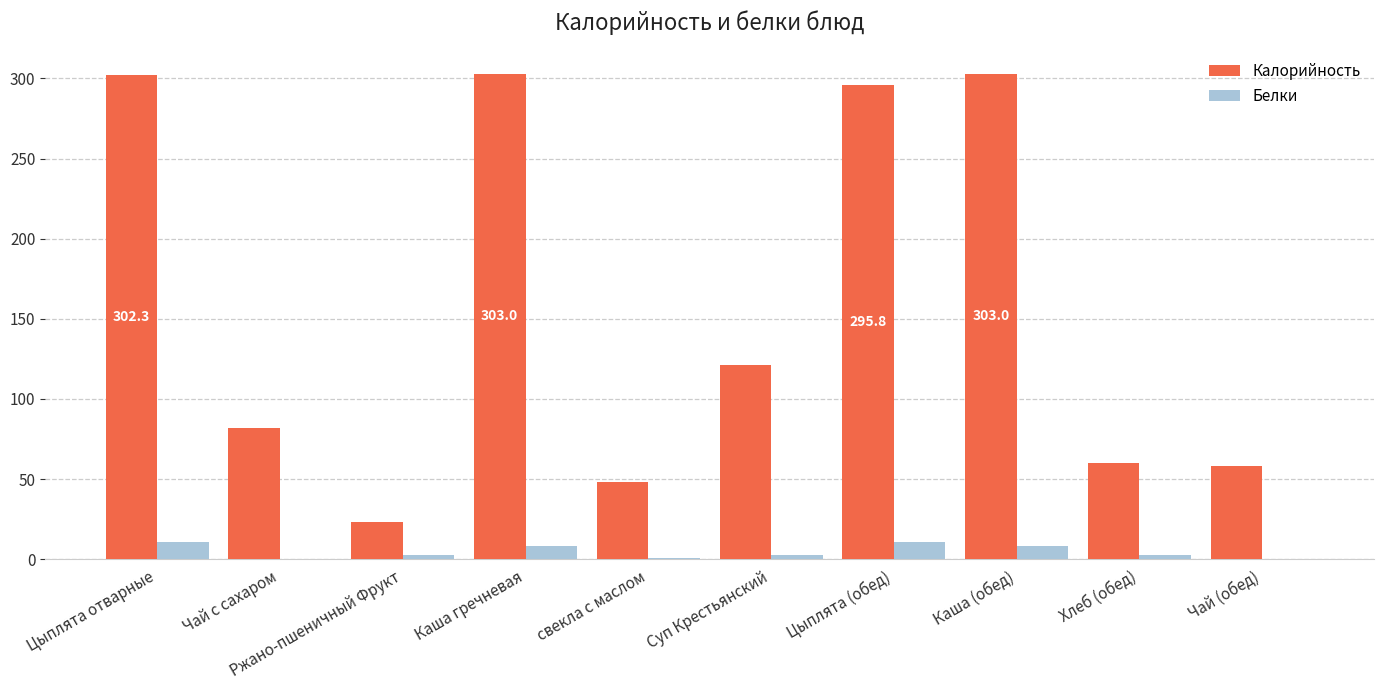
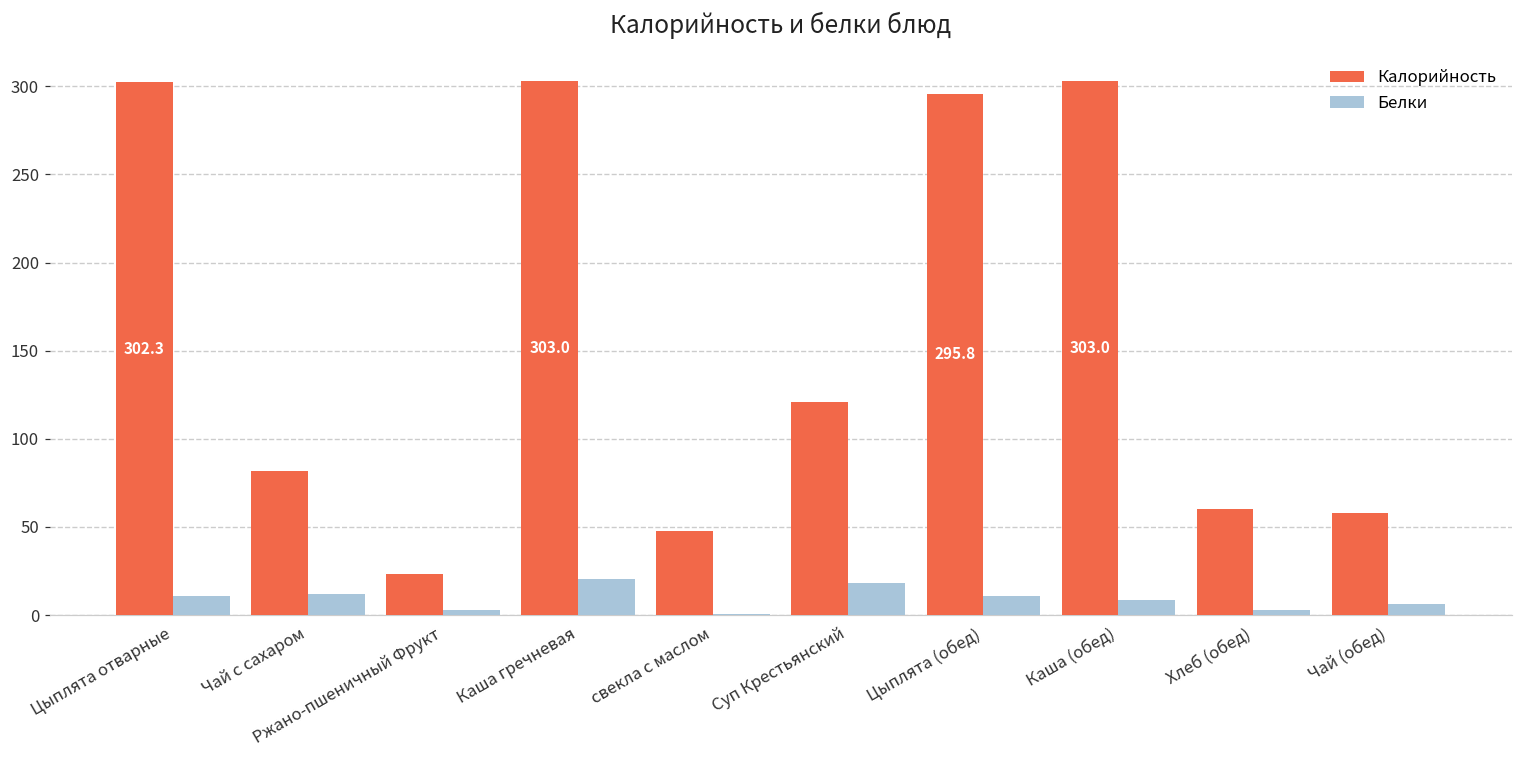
Белки, Чай с сахаром: 0 -> 12
Белки, Каша гречневая: 8 -> 21
Белки, Суп Крестьянский: 3 -> 18
Белки, Чай (обед): 0 -> 6
